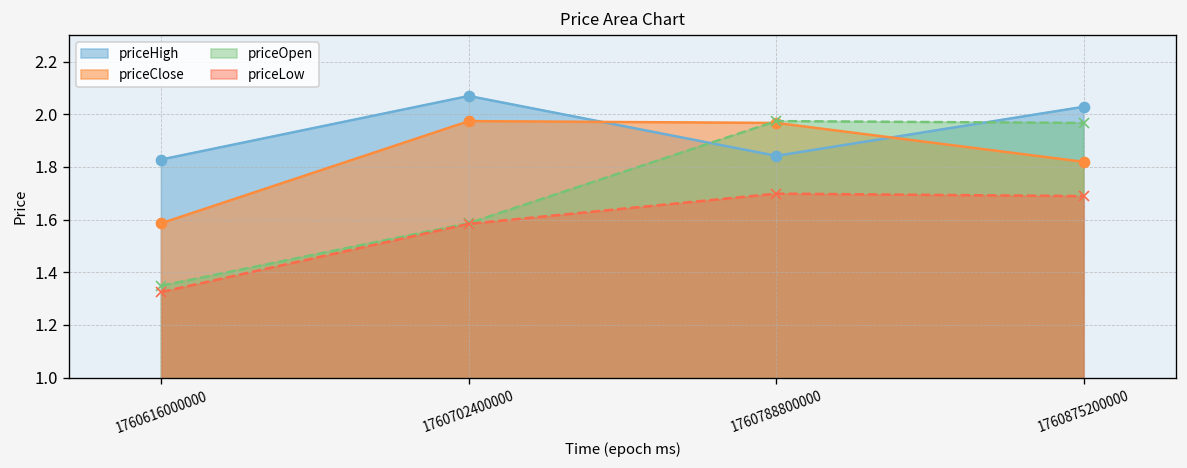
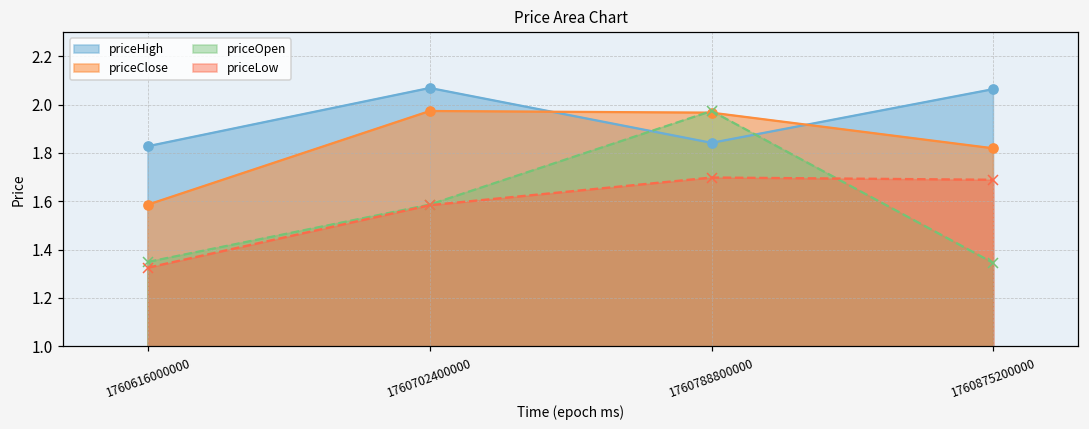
priceHigh, 1760875200000: 2.03 -> 2.06
priceOpen, 1760875200000: 1.97 -> 1.34
